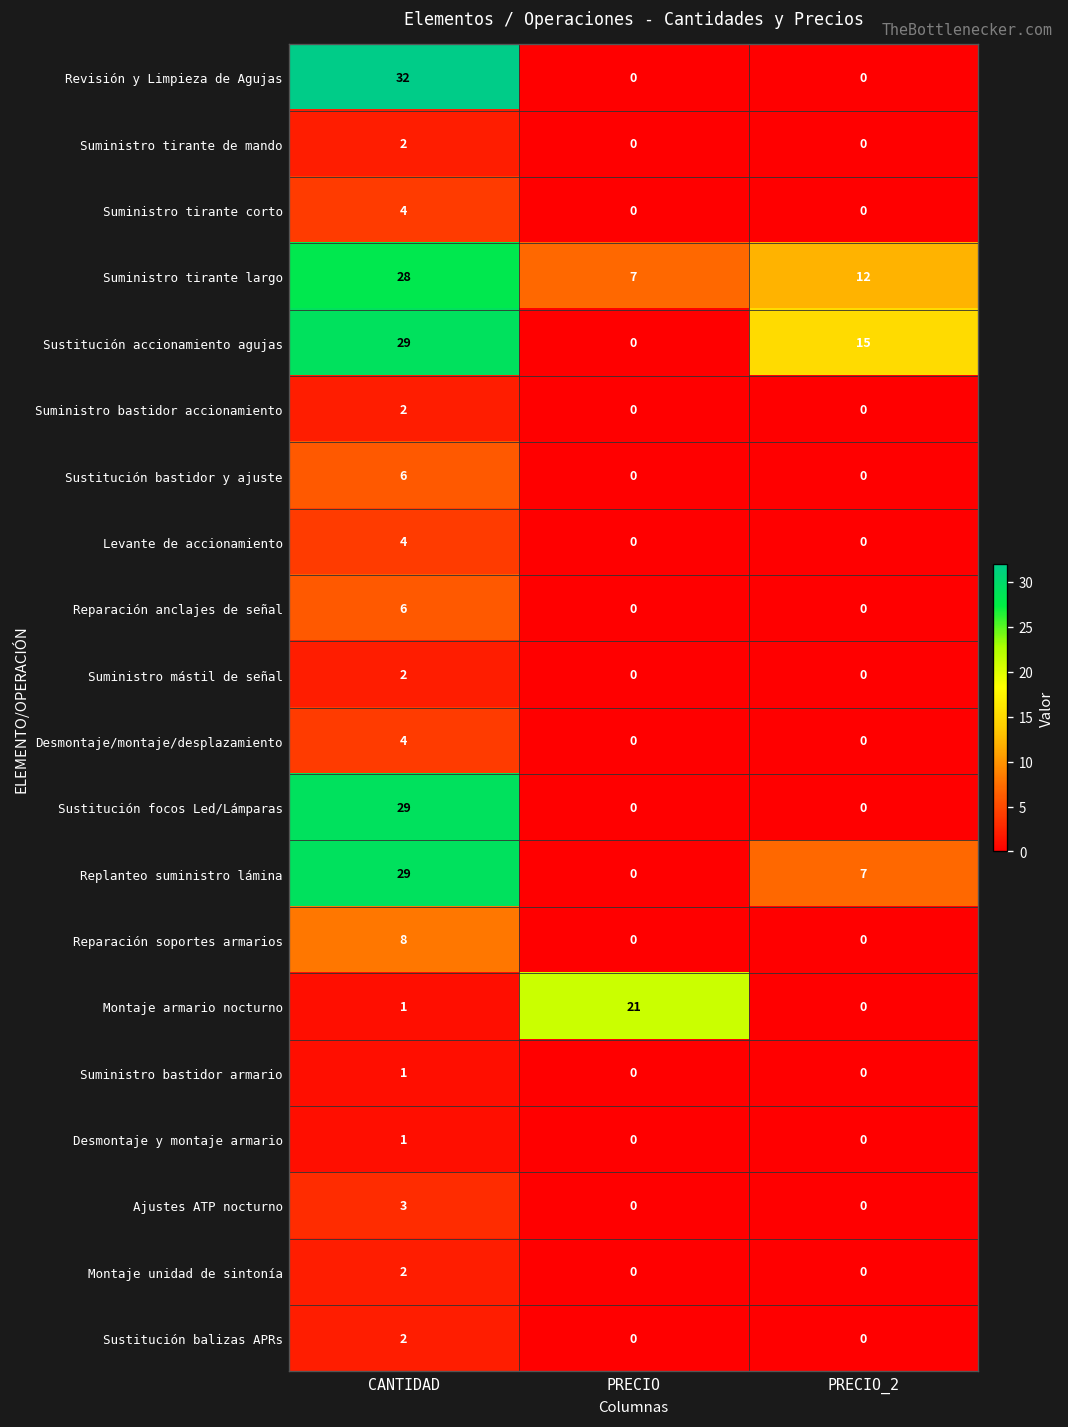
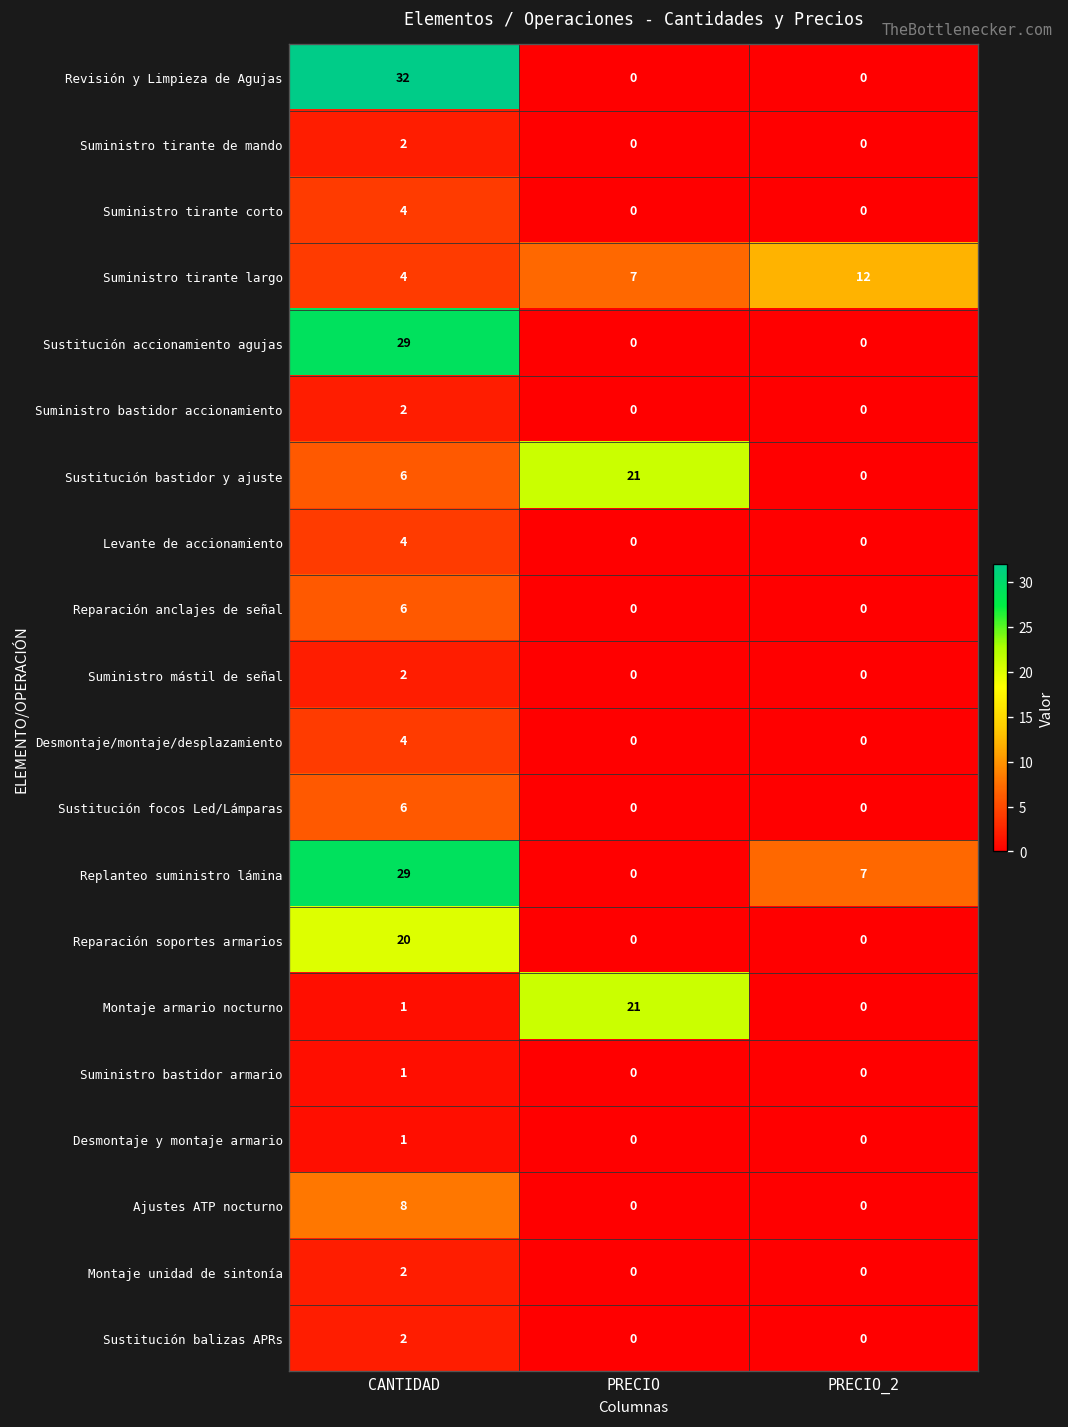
Suministro tirante largo, CANTIDAD: 28 -> 4
Sustitución accionamiento agujas, PRECIO_2: 15 -> 0
Sustitución bastidor y ajuste, PRECIO: 0 -> 21
Sustitución focos Led/Lámparas, CANTIDAD: 29 -> 6
Reparación soportes armarios, CANTIDAD: 8 -> 20
Ajustes ATP nocturno, CANTIDAD: 3 -> 8
